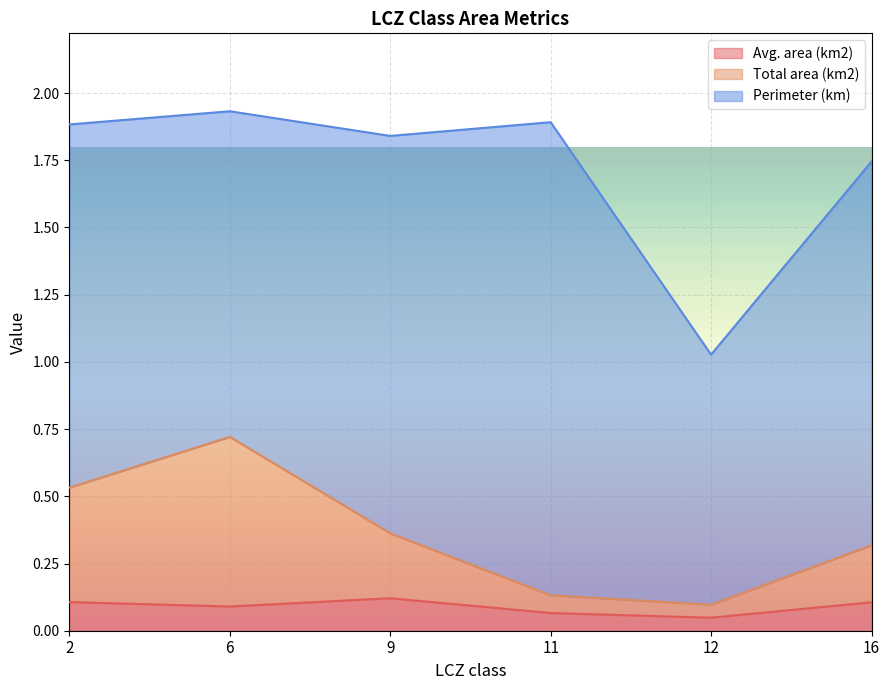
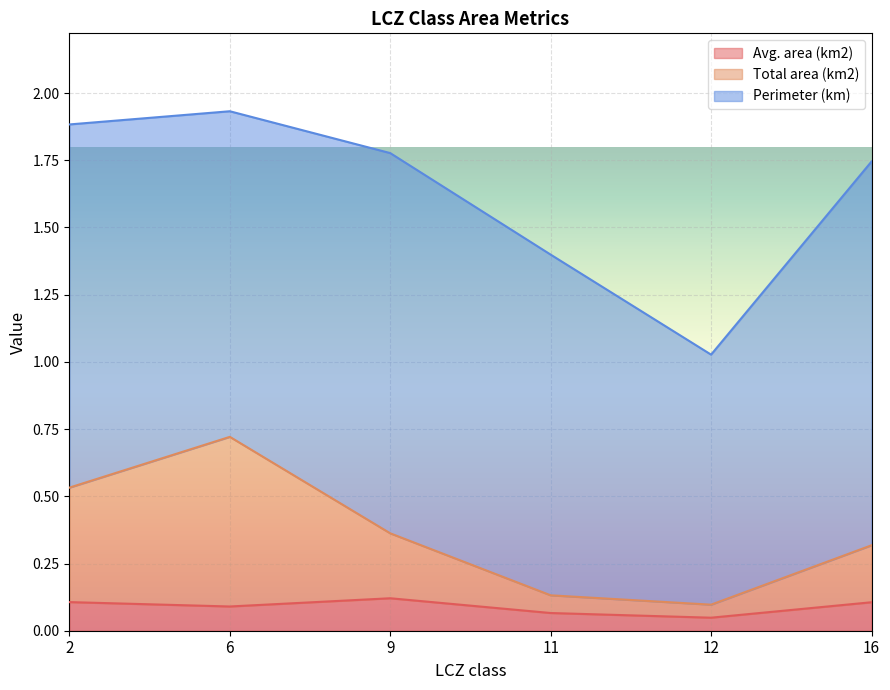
Perimeter (km), 9: 1.48 -> 1.41
Perimeter (km), 11: 1.76 -> 1.27
